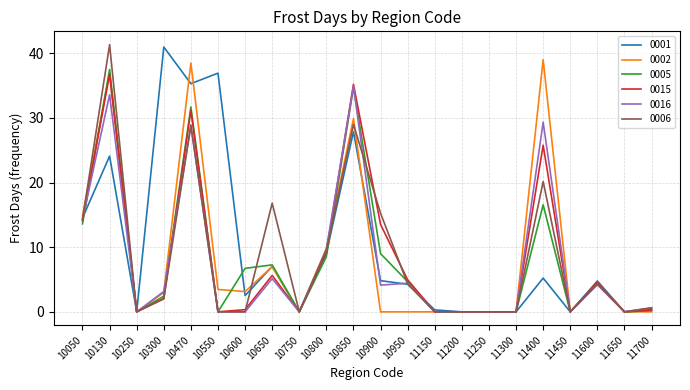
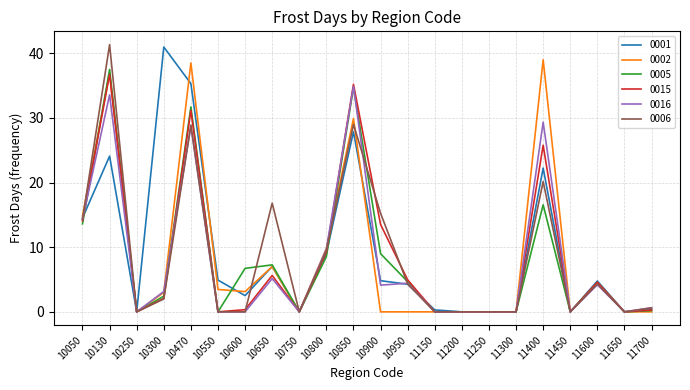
0001, 10550: 37 -> 5
0001, 11400: 5 -> 22
